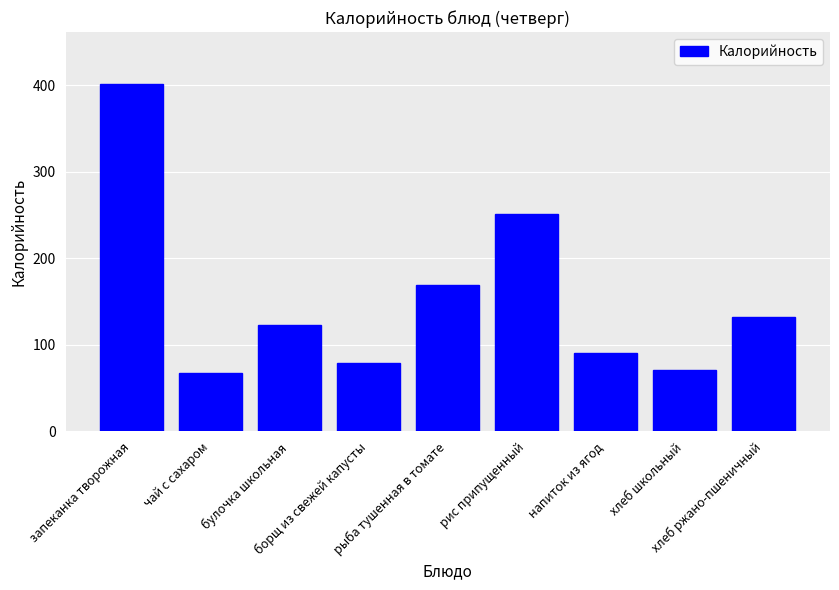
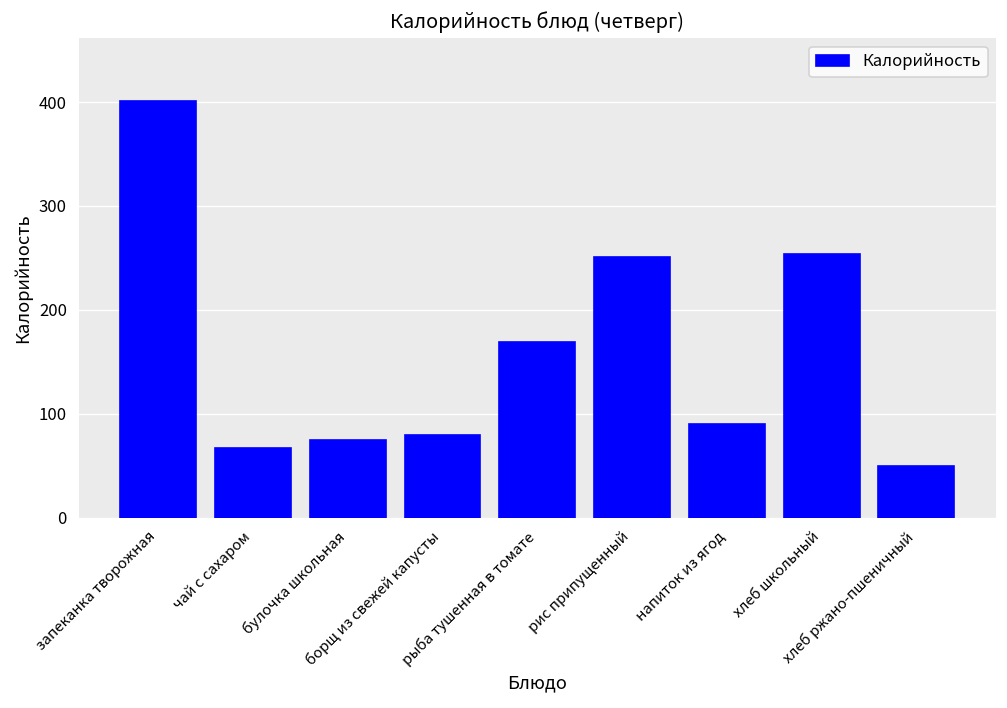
булочка школьная: 120 -> 80
хлеб школьный: 70 -> 250
хлеб ржано-пшеничный: 130 -> 50
